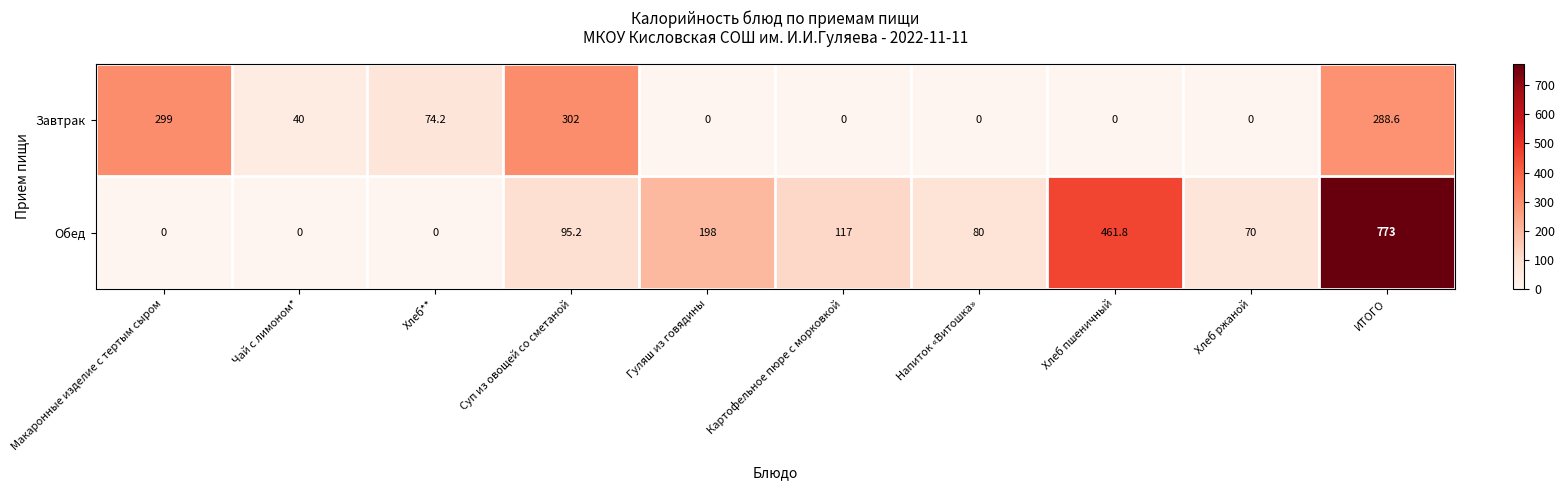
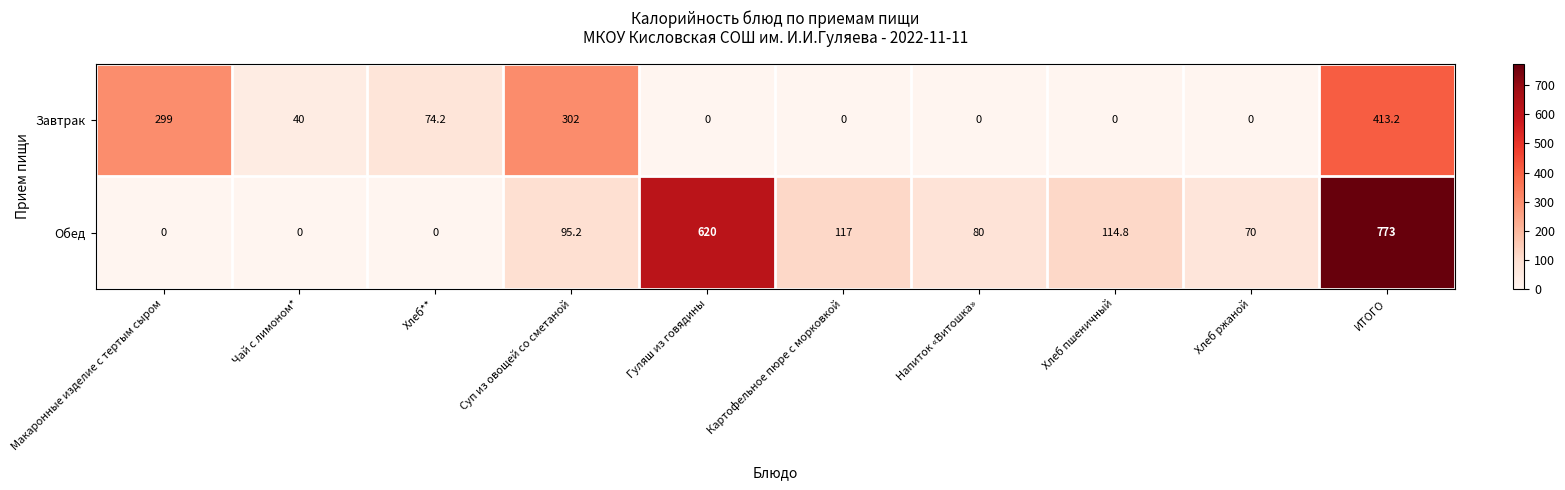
Завтрак, ИТОГО: 288.6 -> 413.2
Обед, Гуляш из говядины: 198 -> 620
Обед, Хлеб пшеничный: 461.8 -> 114.8
